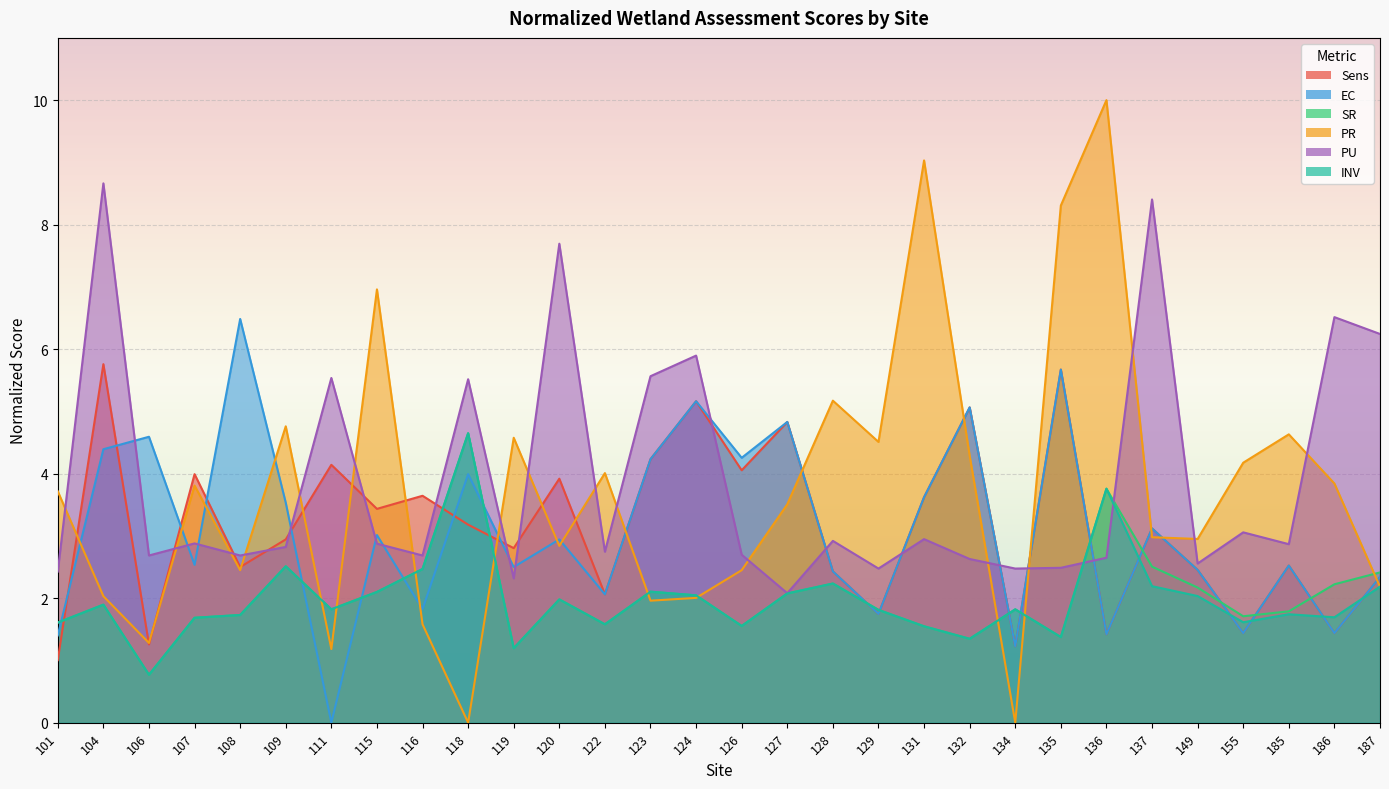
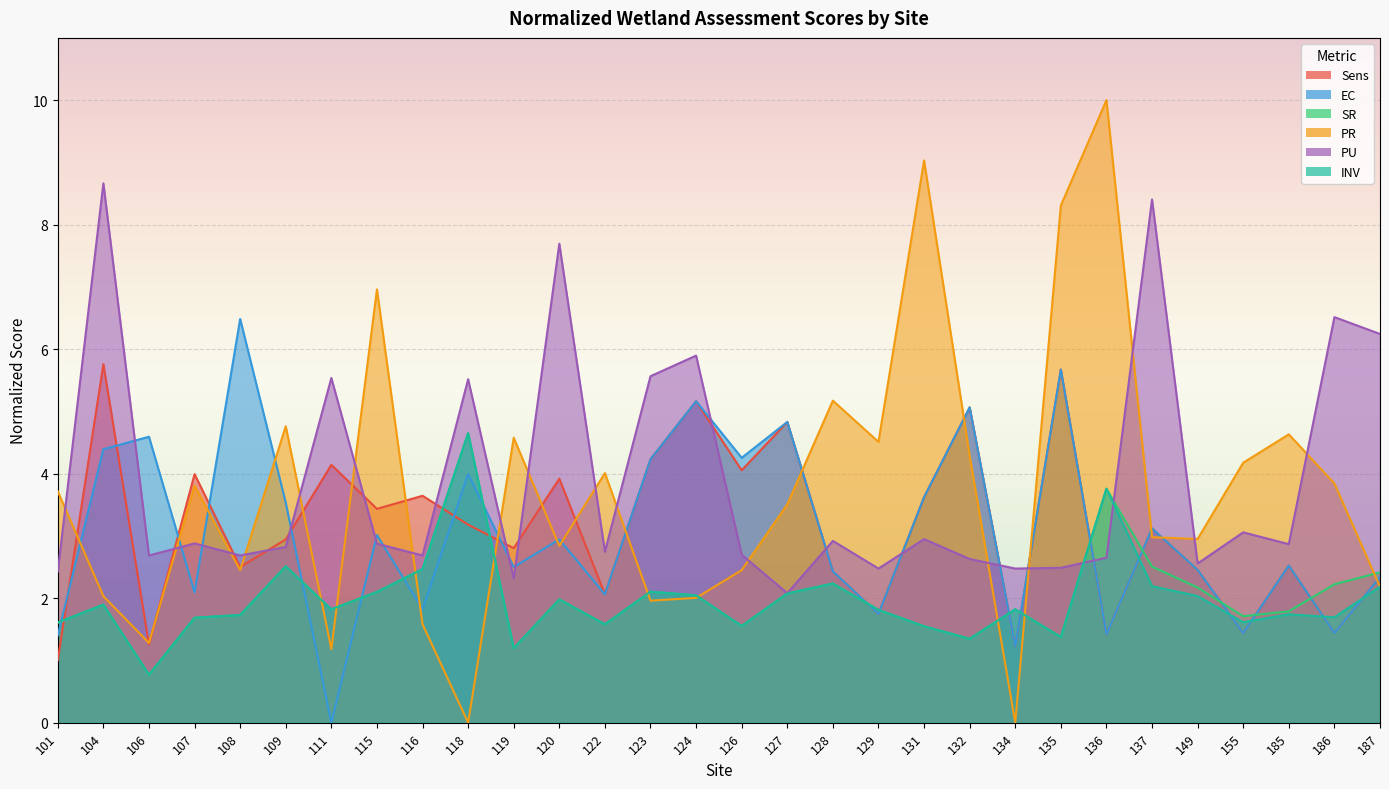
EC, 107: 2.5 -> 2.1
